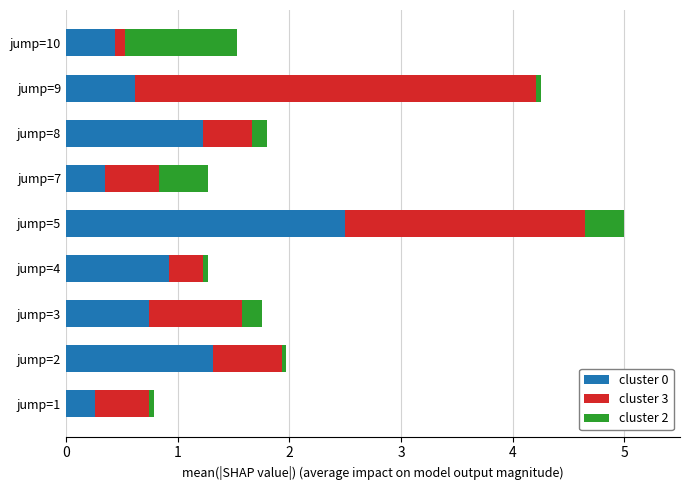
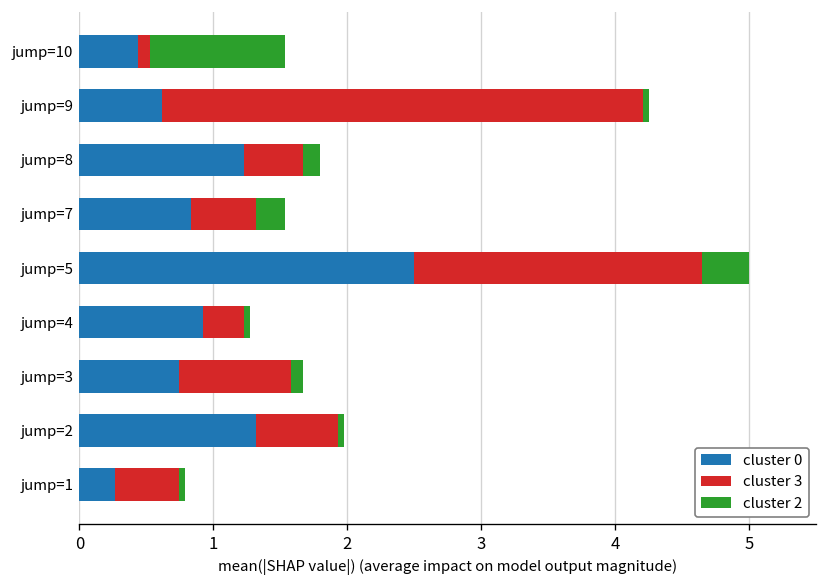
cluster 0, jump=7: 0.35 -> 0.83
cluster 2, jump=7: 0.44 -> 0.22
cluster 2, jump=3: 0.18 -> 0.09
